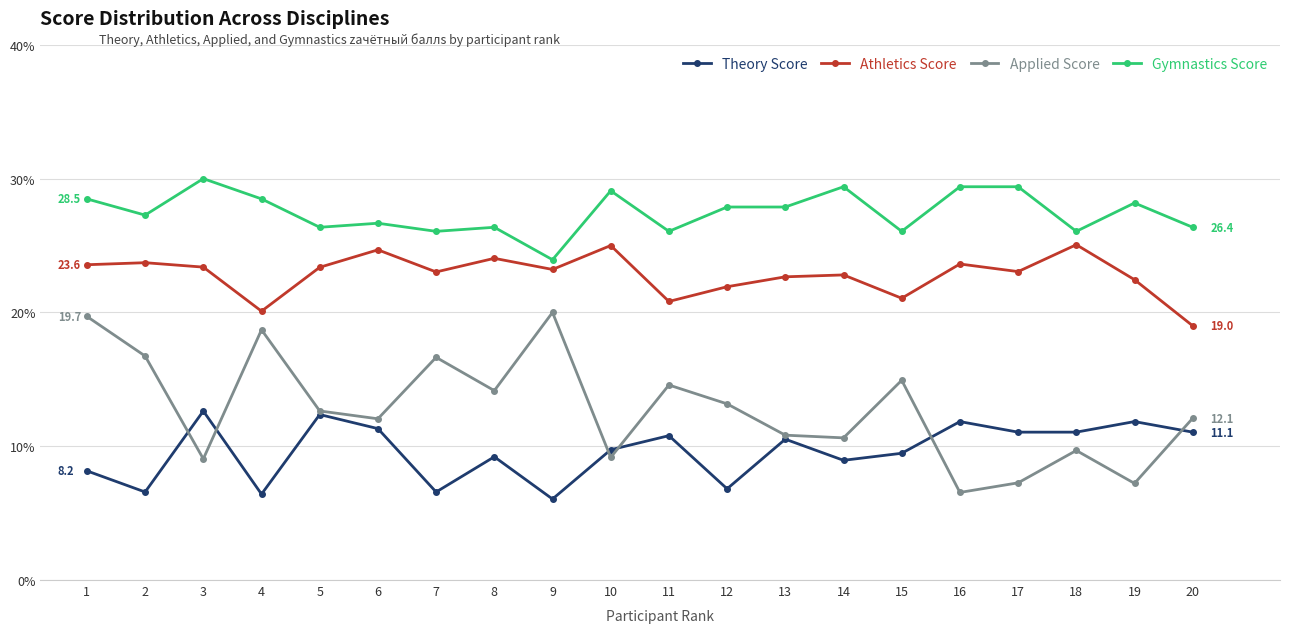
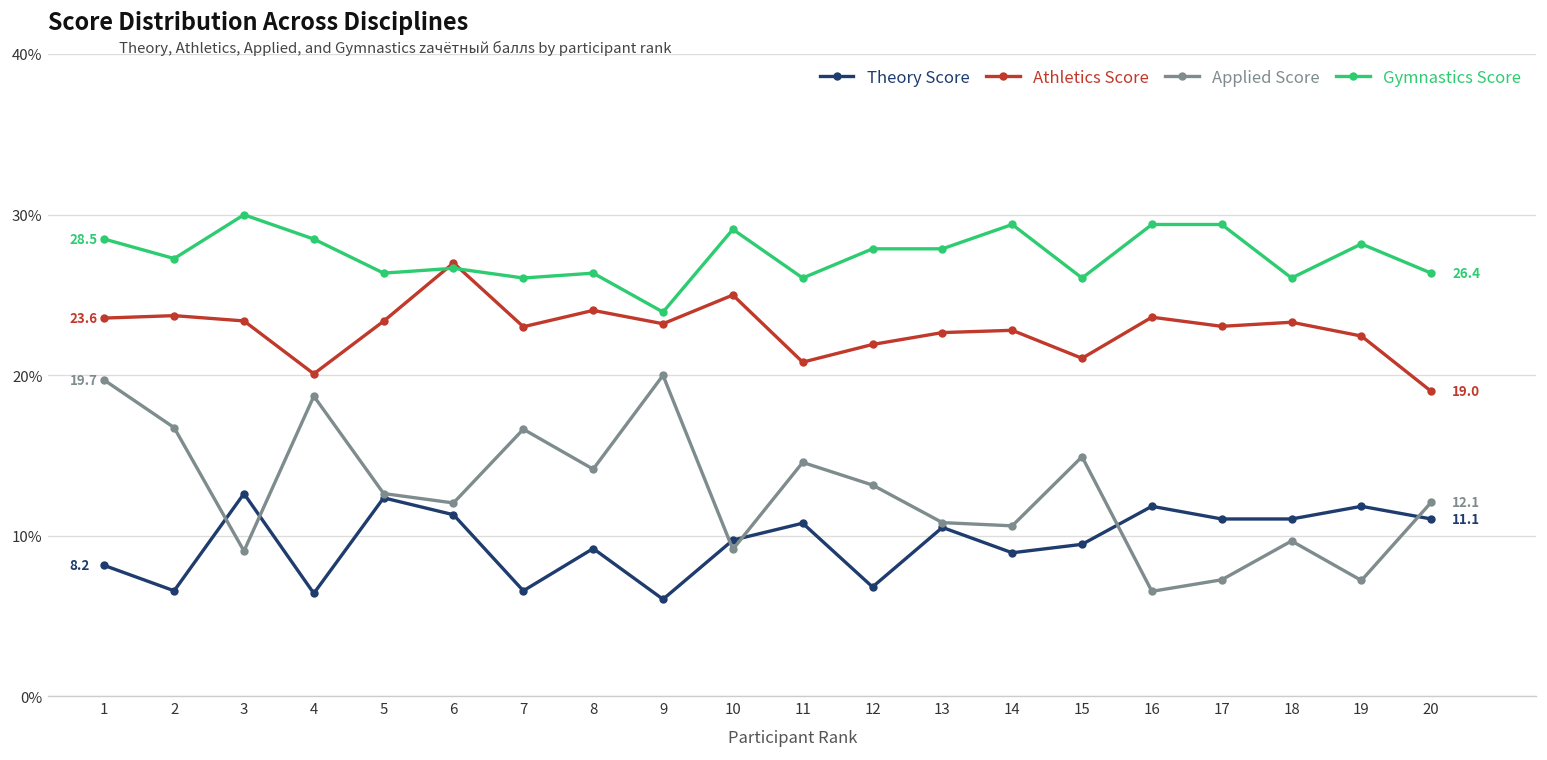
Athletics Score, 6: 24.7% -> 27.0%
Athletics Score, 18: 25.1% -> 23.3%
